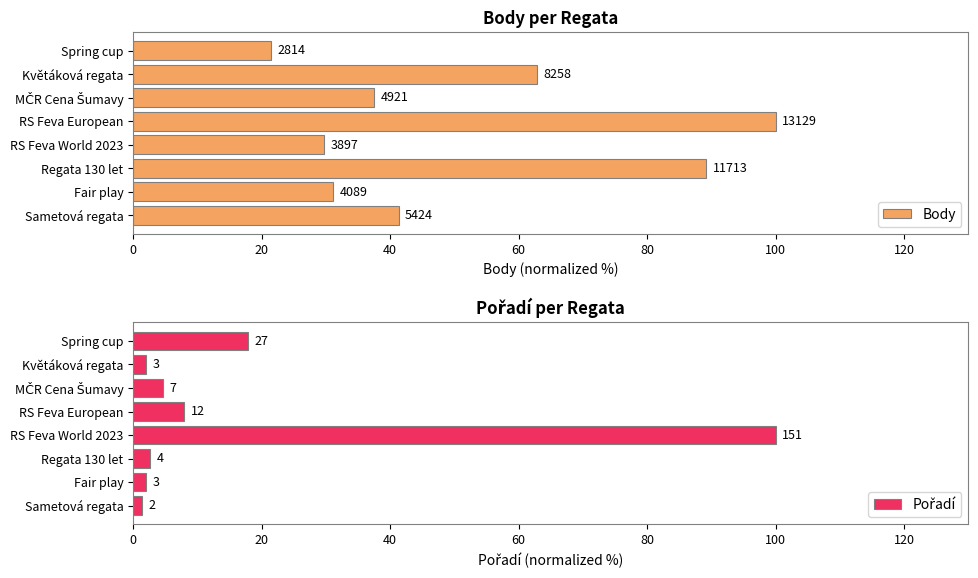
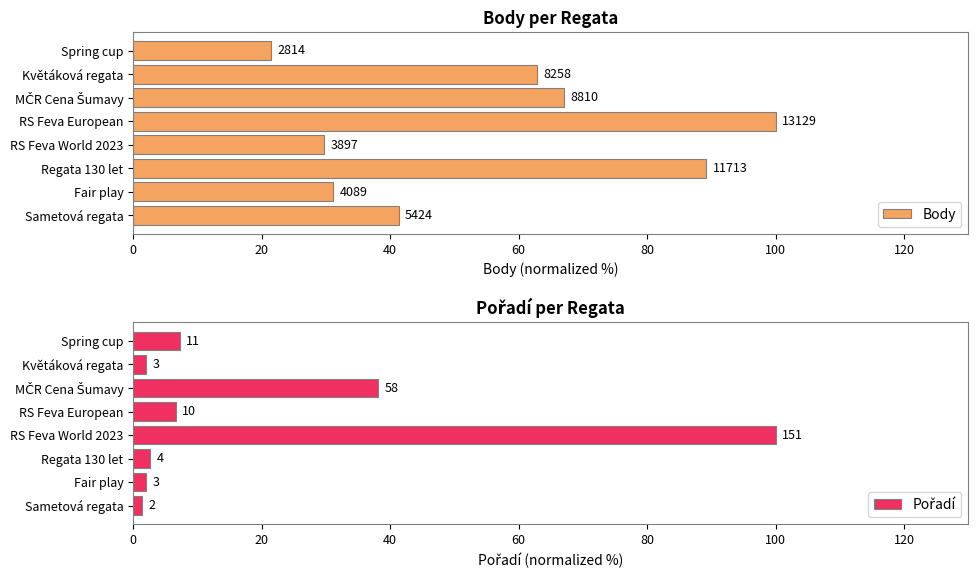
Body per Regata, MČR Cena Šumavy: 4921 -> 8810
Pořadí per Regata, Spring cup: 27 -> 11
Pořadí per Regata, MČR Cena Šumavy: 7 -> 58
Pořadí per Regata, RS Feva European: 12 -> 10
